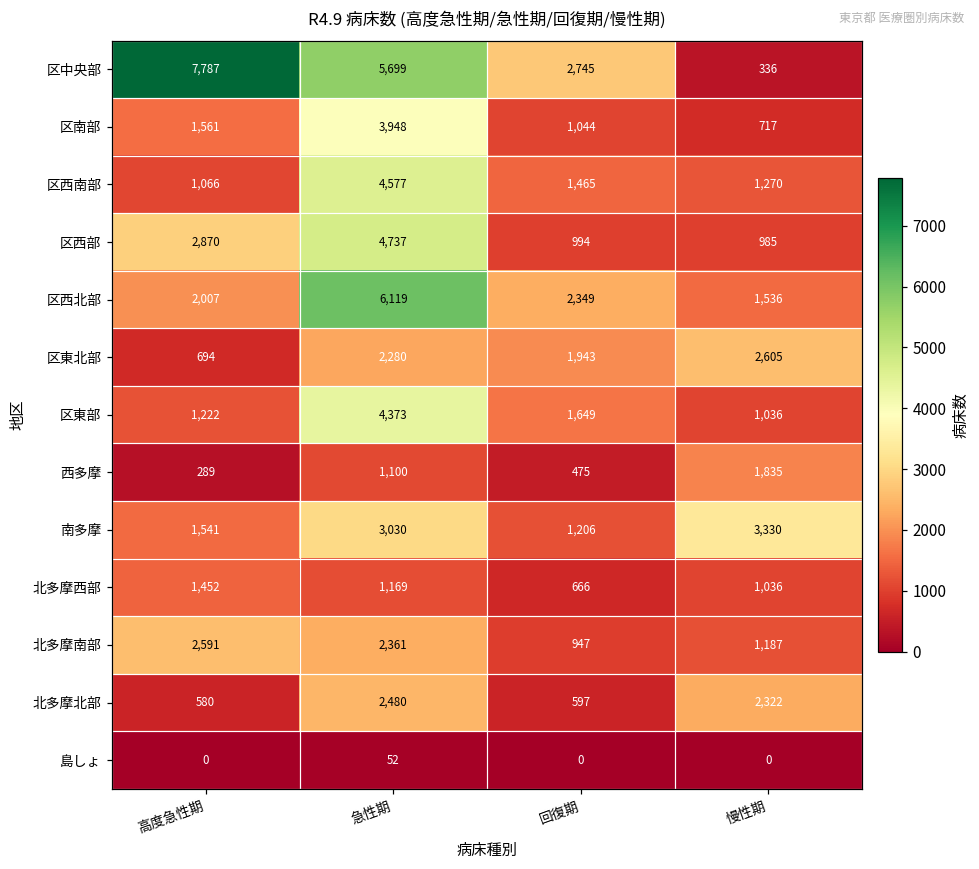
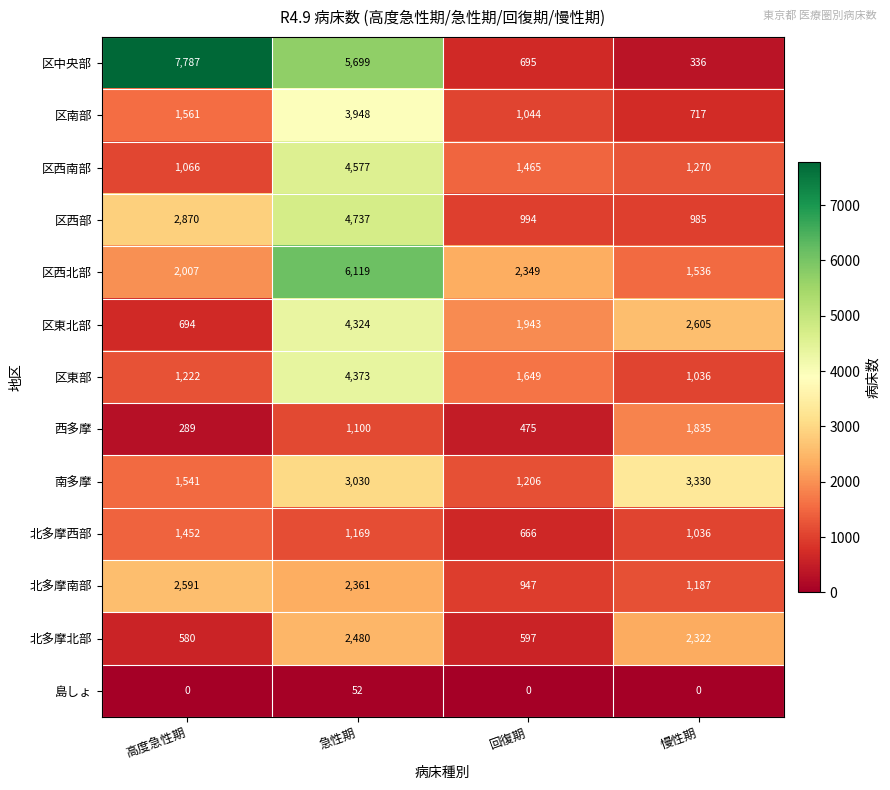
区中央部, 回復期: 2,745 -> 695
区東北部, 急性期: 2,280 -> 4,324
